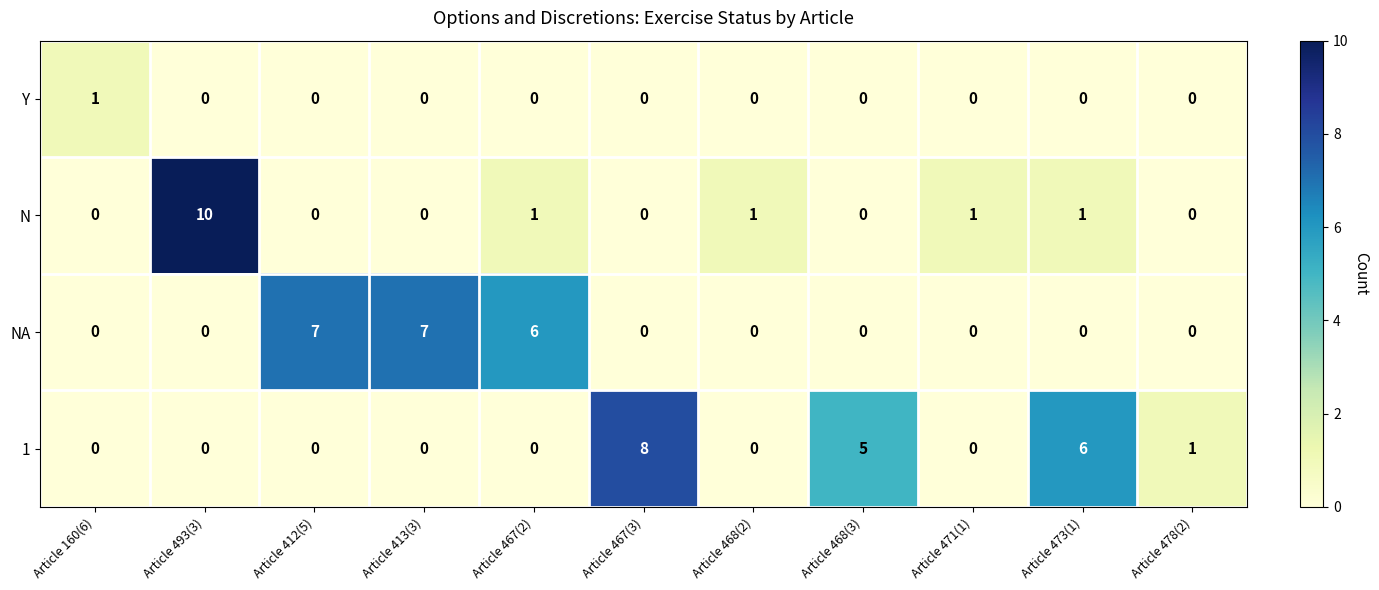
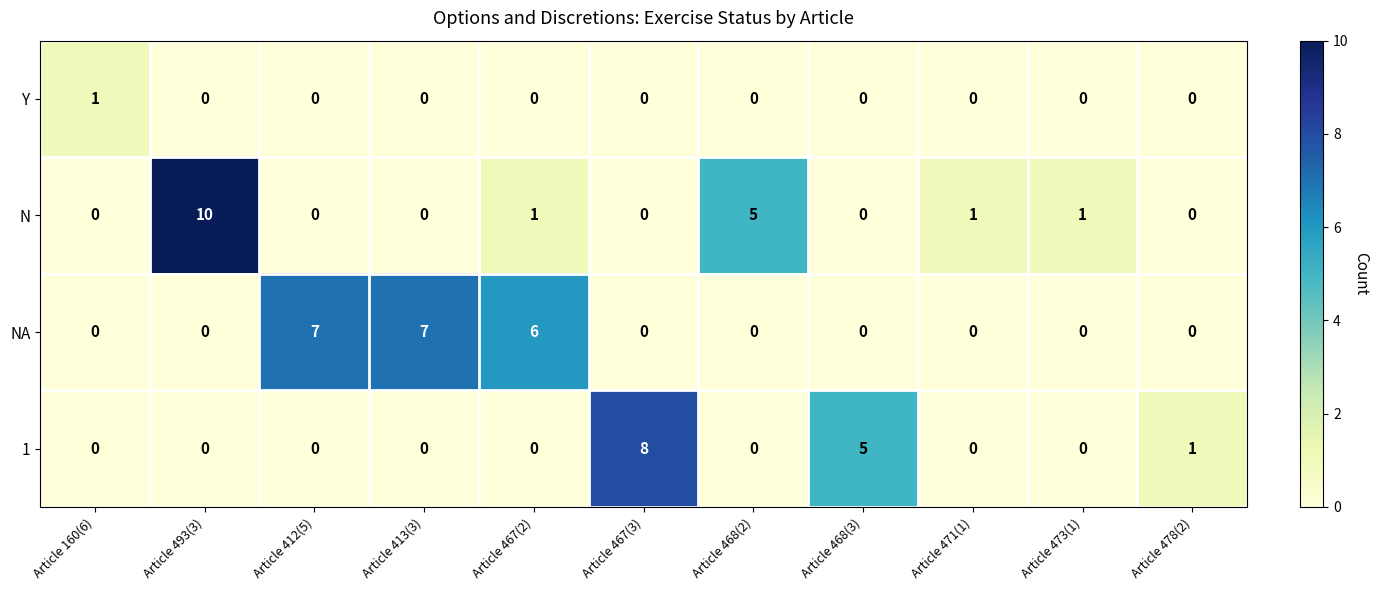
N, Article 468(2): 1 -> 5
1, Article 473(1): 6 -> 0
